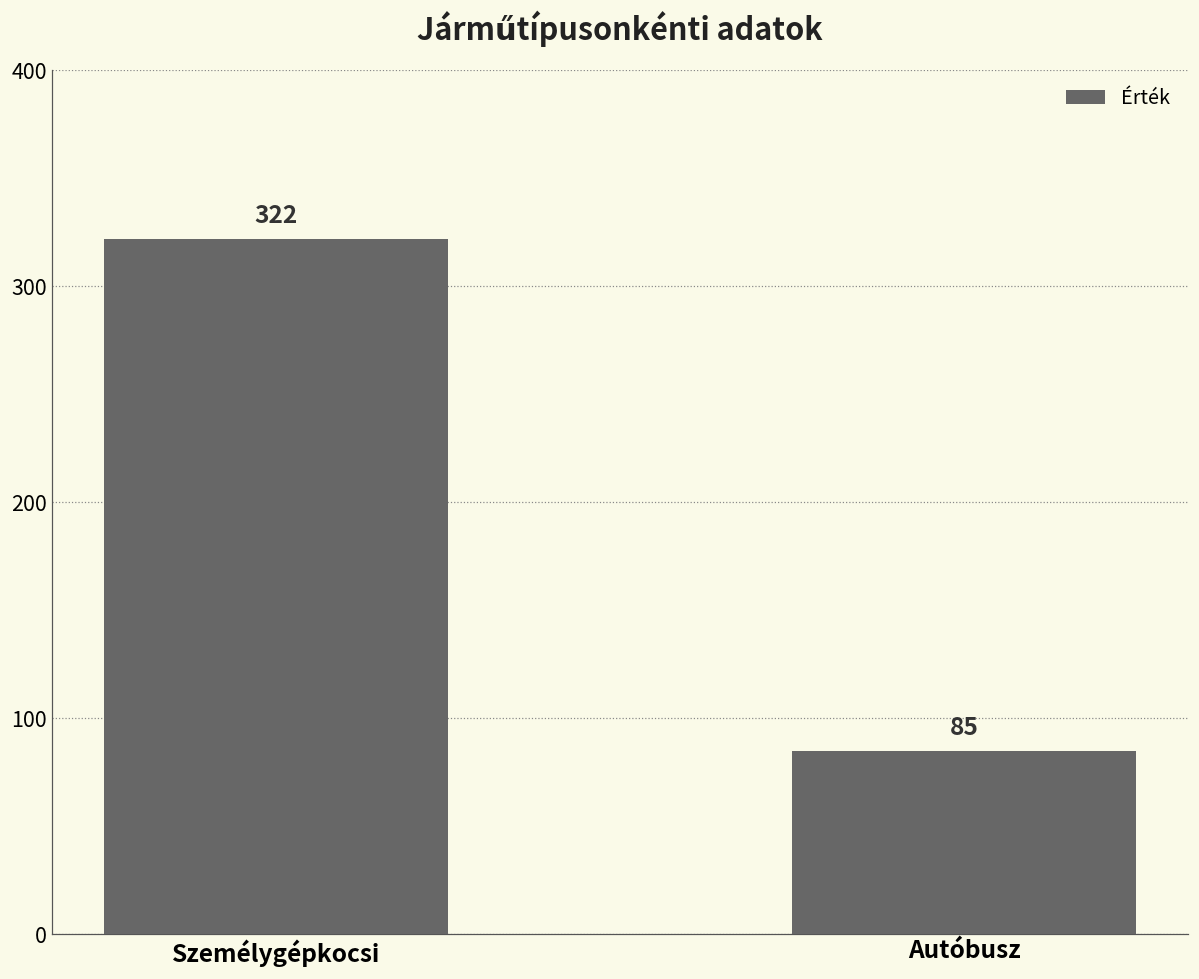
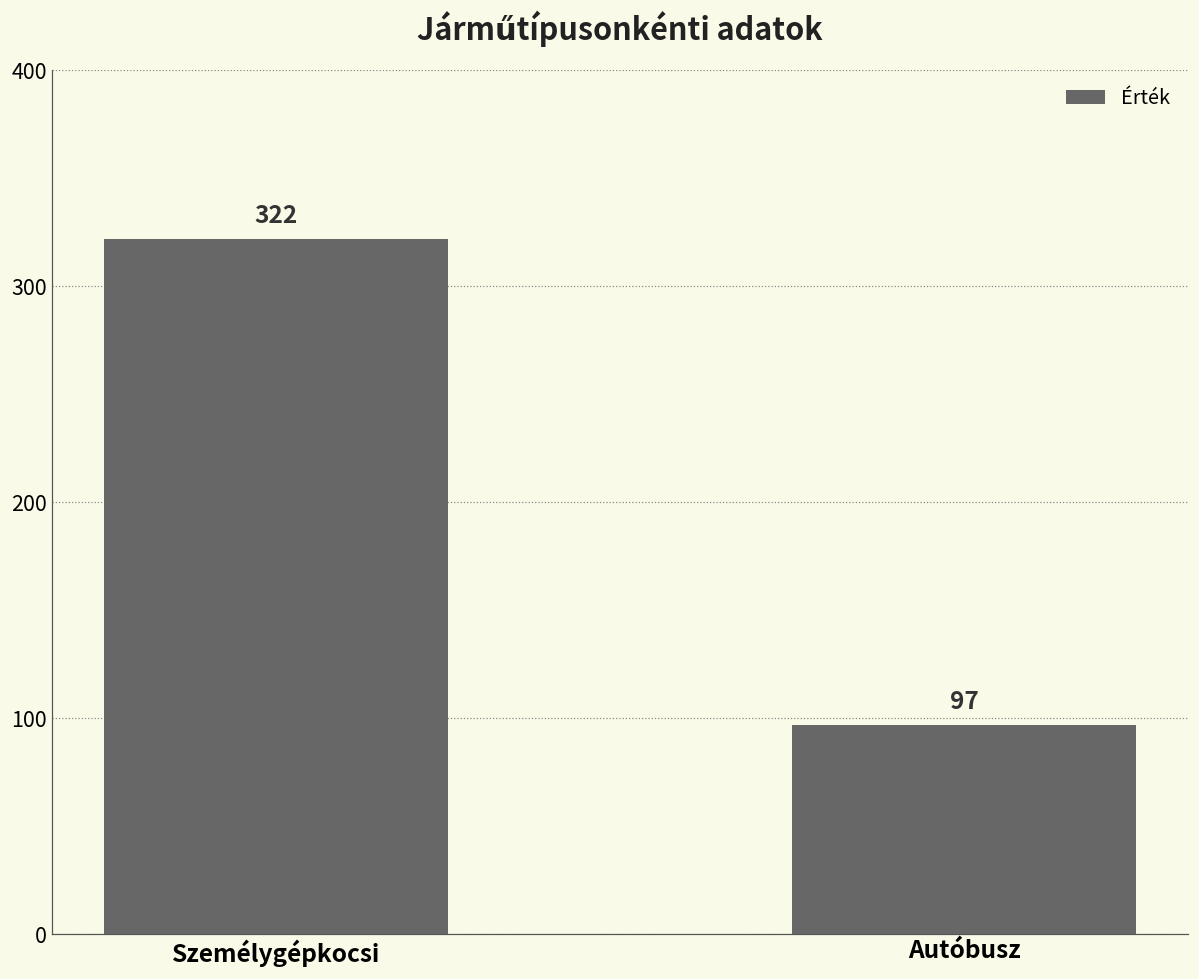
Autóbusz: 85 -> 97
